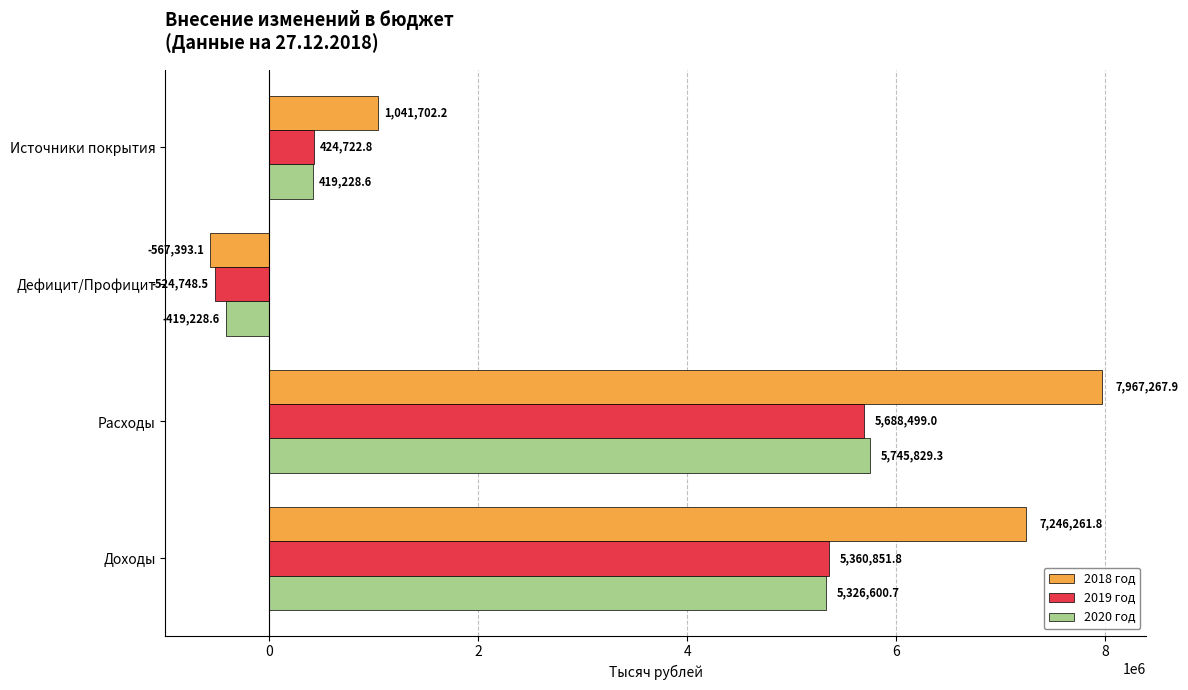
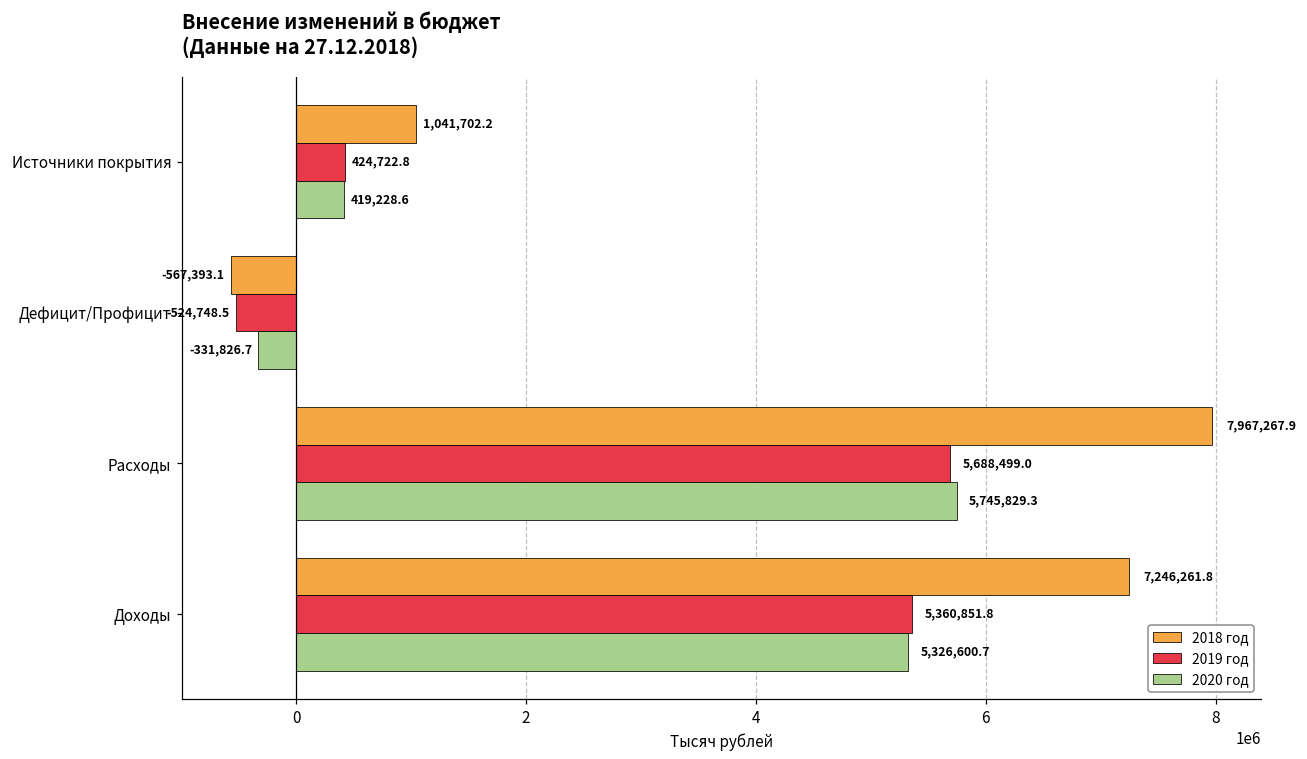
2020 год, Дефицит/Профицит: -419,228.6 -> -331,826.7
